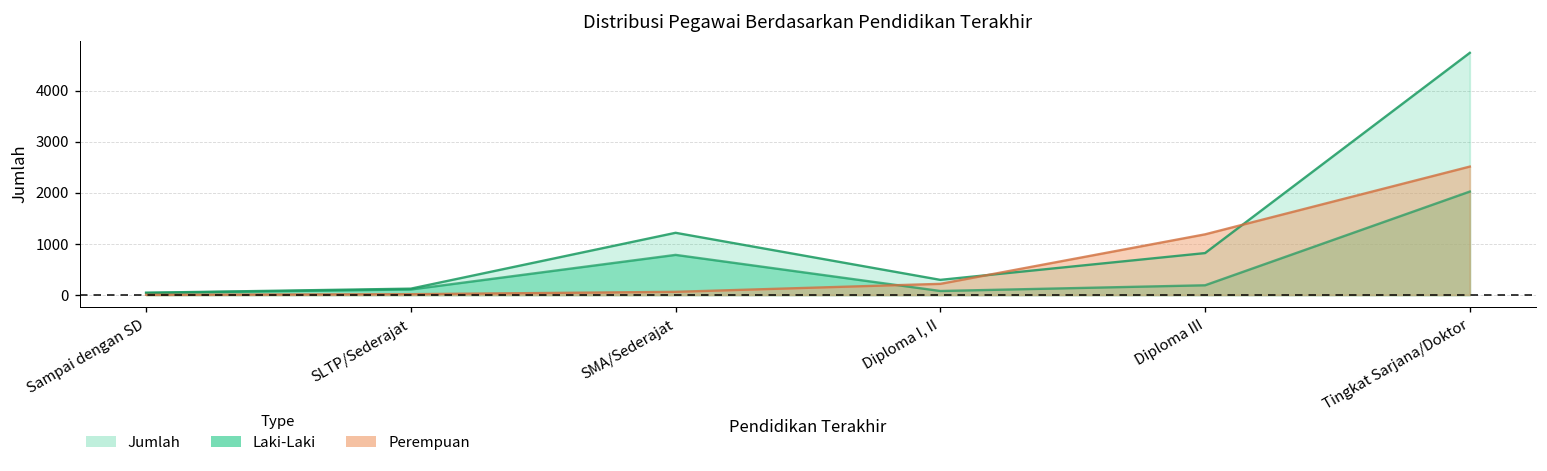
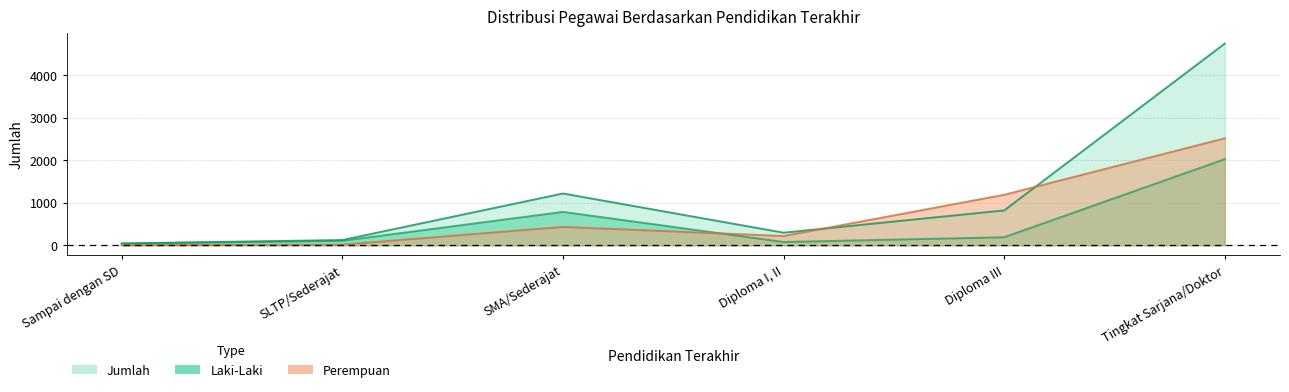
Perempuan, SMA/Sederajat: 100 -> 400
